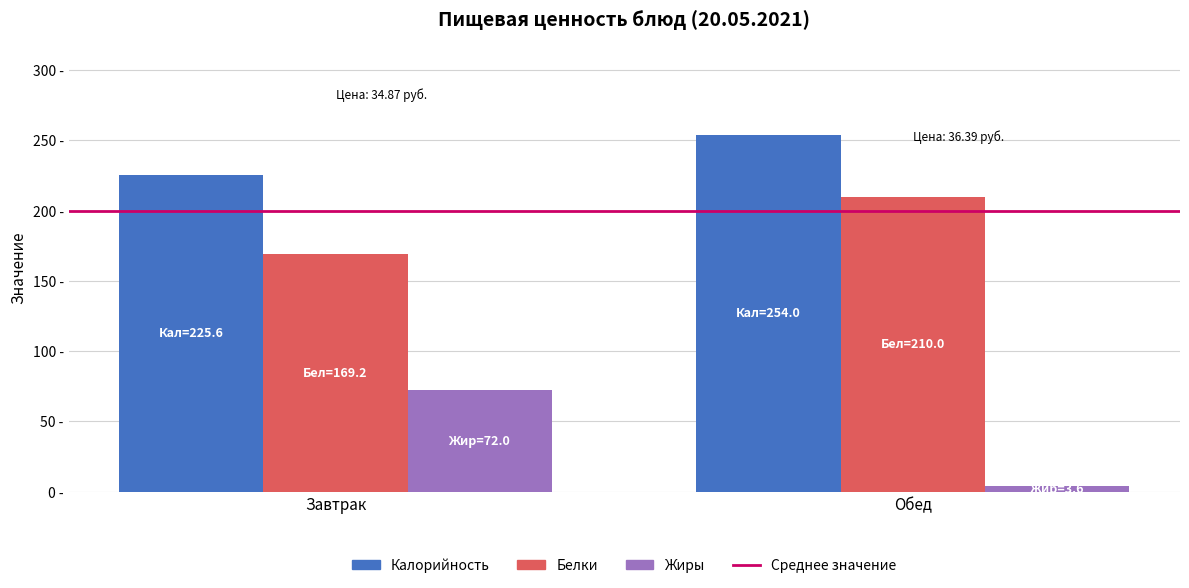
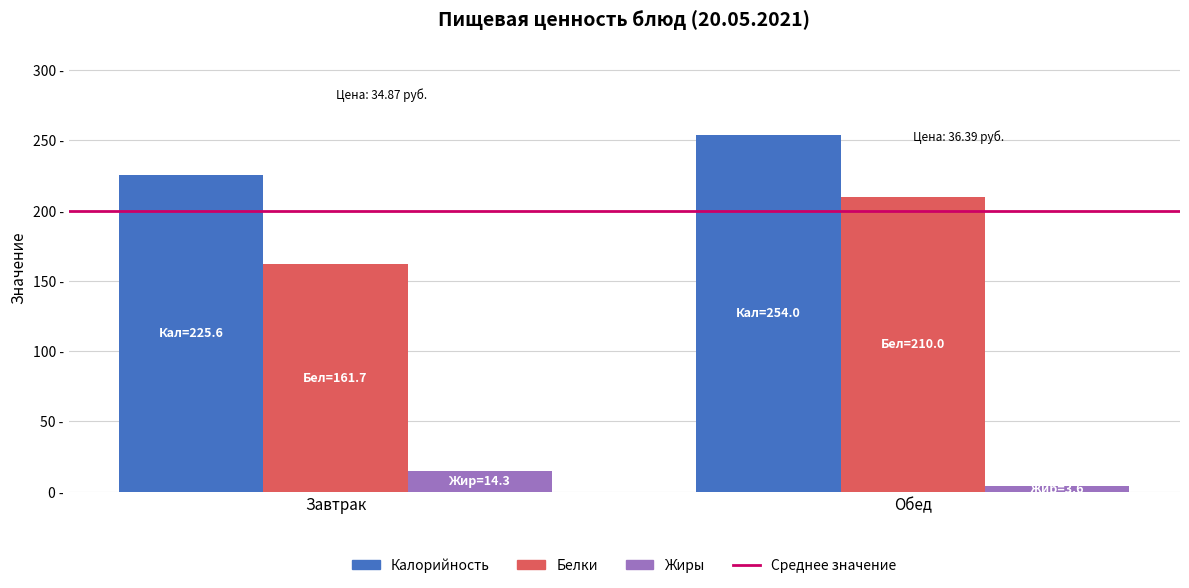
Белки, Завтрак: 169.2 -> 161.7
Жиры, Завтрак: 72.0 -> 14.3
